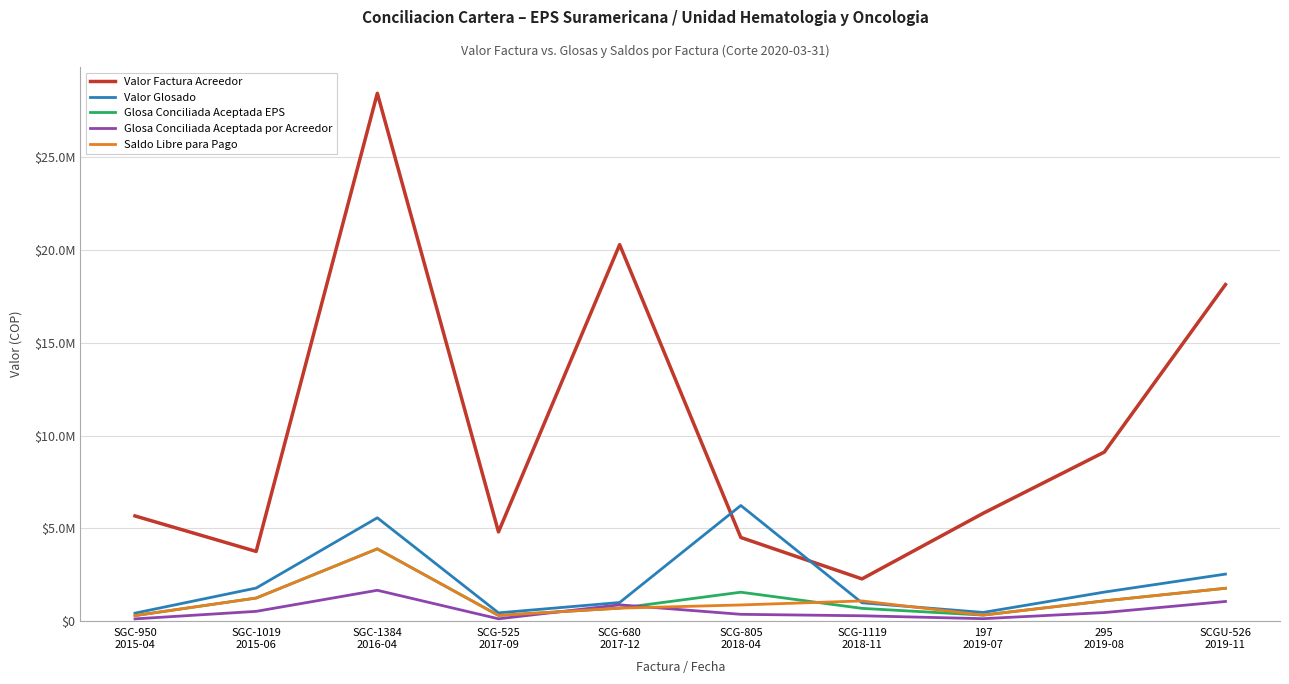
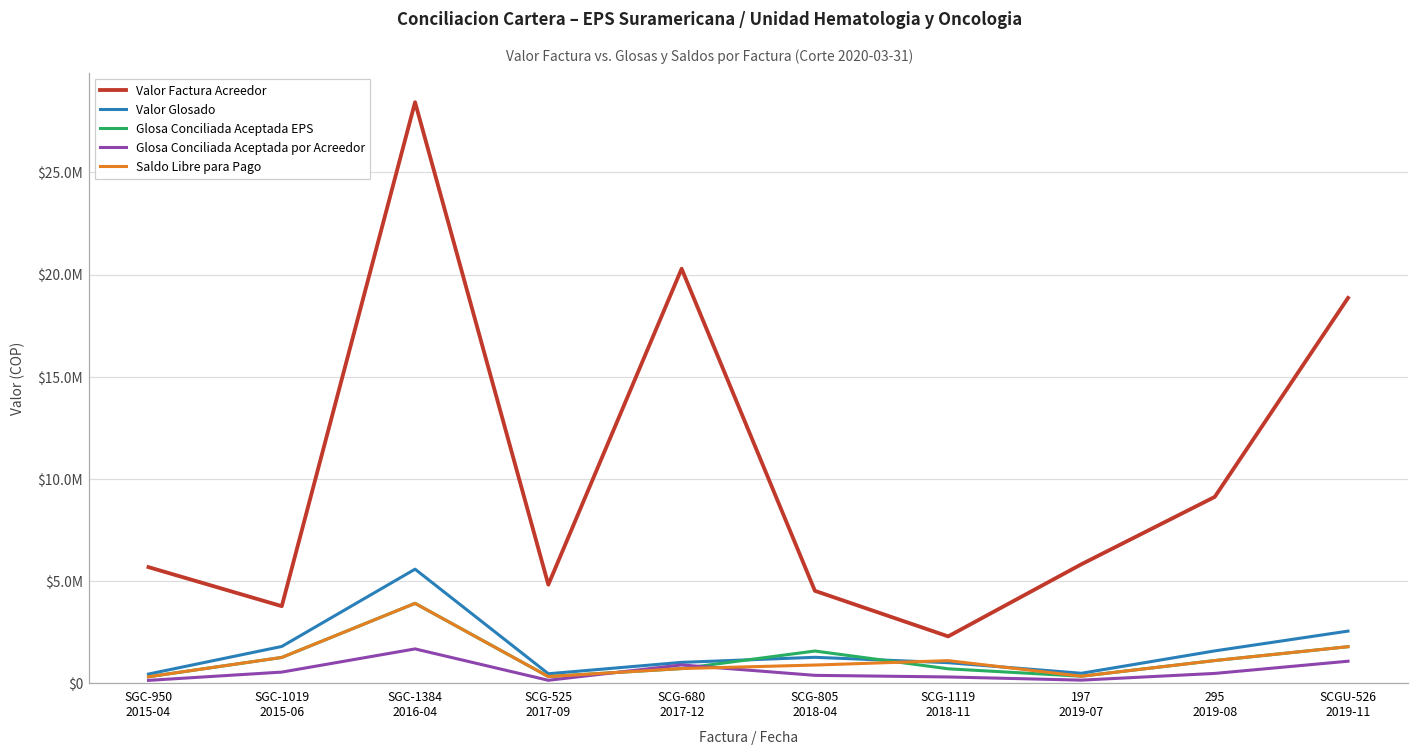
Valor Glosado, SCG-805 2018-04: $6200000 -> $1300000
Valor Factura Acreedor, SCGU-526 2019-11: $18100000 -> $18900000
